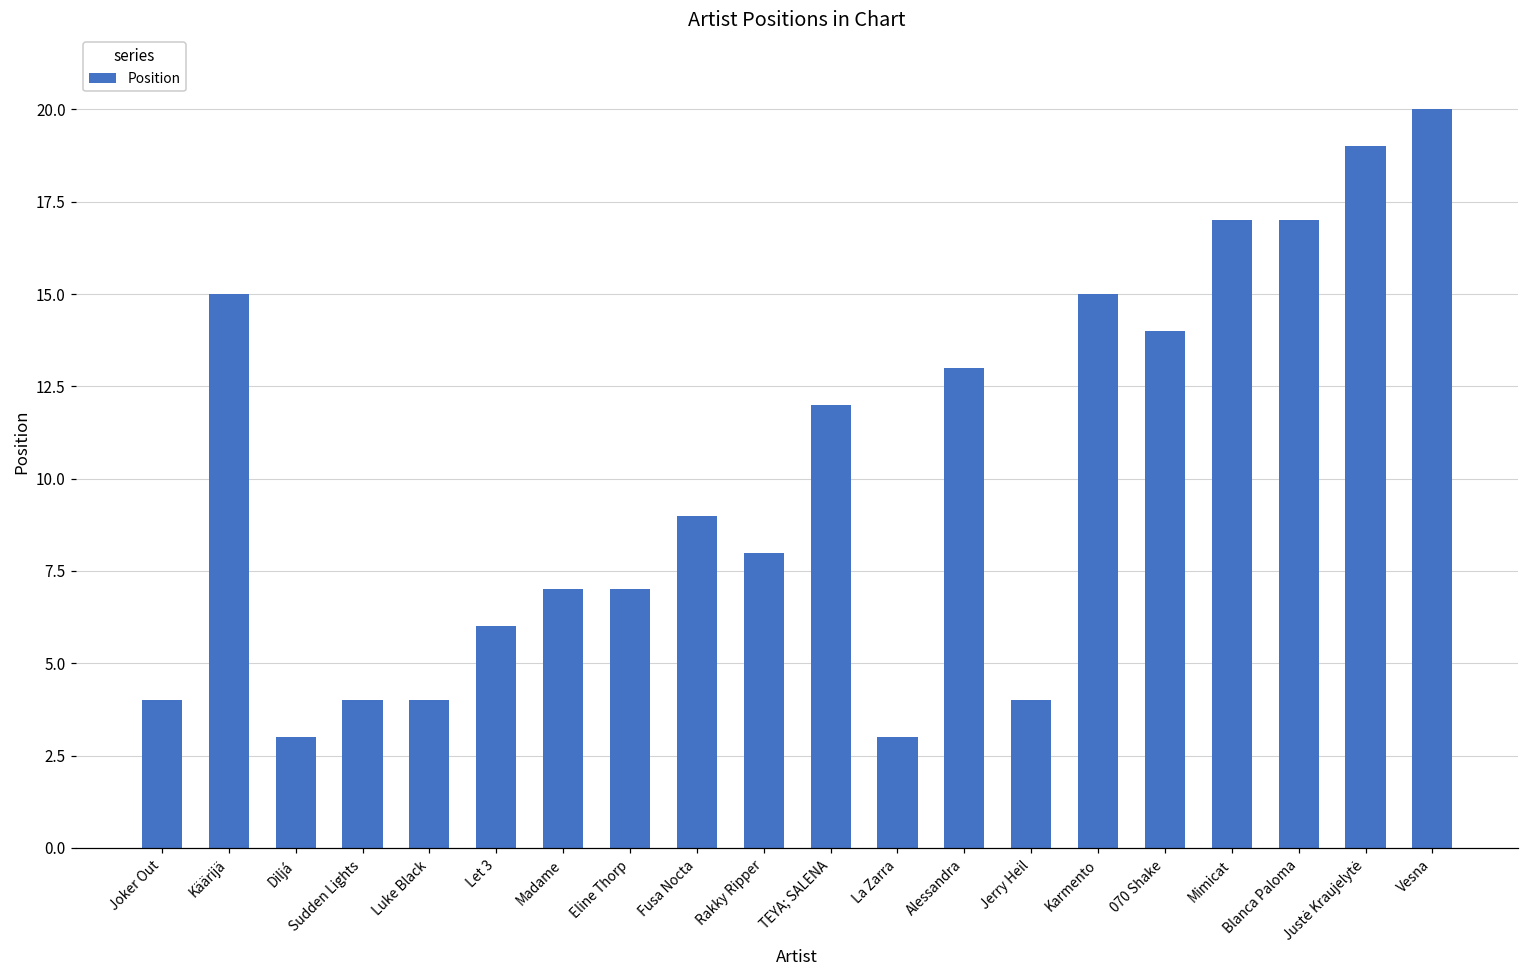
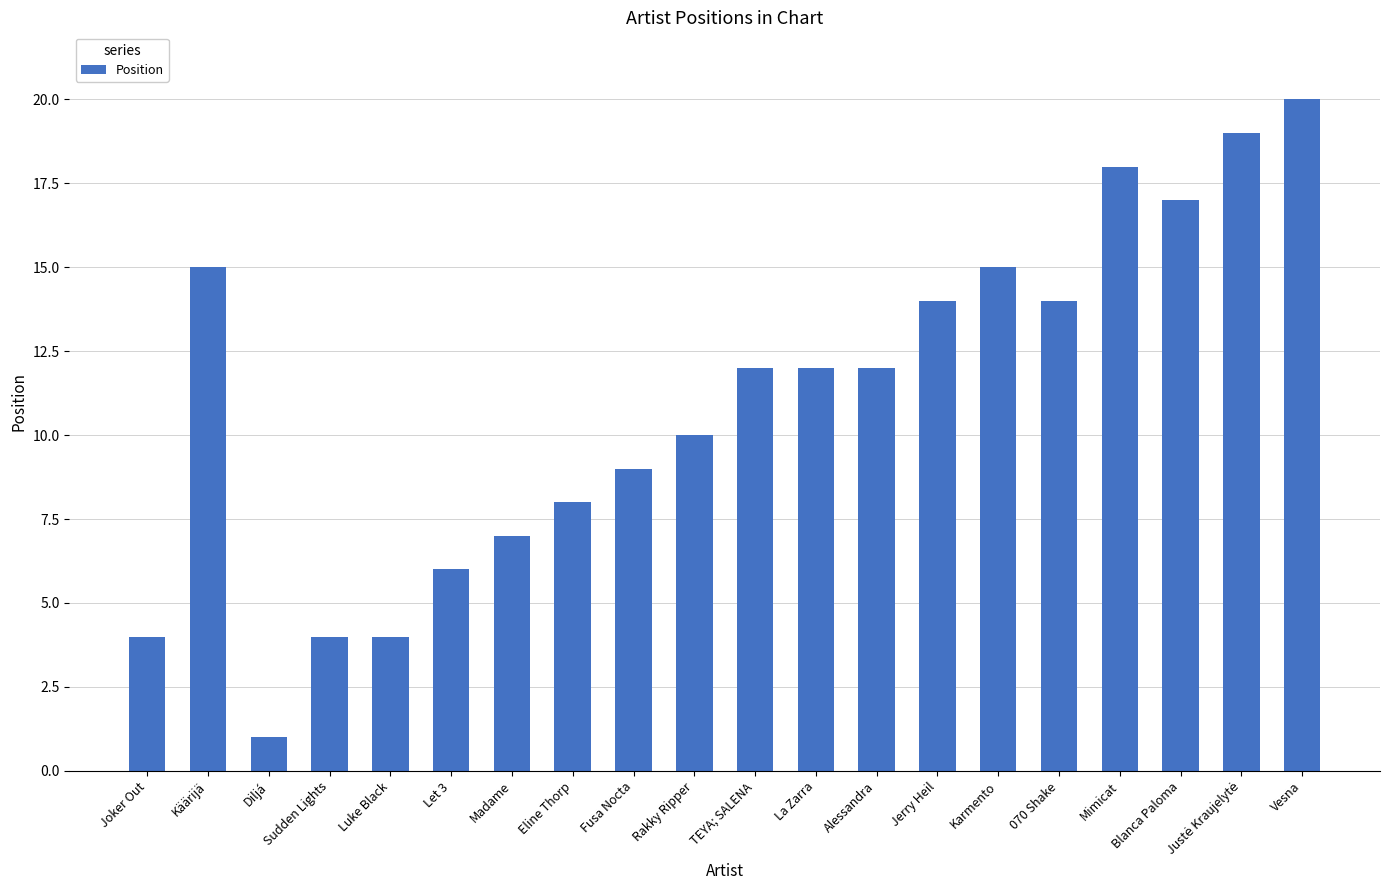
Diljá: 3 -> 1
Eline Thorp: 7 -> 8
Rakky Ripper: 8 -> 10
La Zarra: 3 -> 12
Alessandra: 13 -> 12
Jerry Heil: 4 -> 14
Mimicat: 17 -> 18
